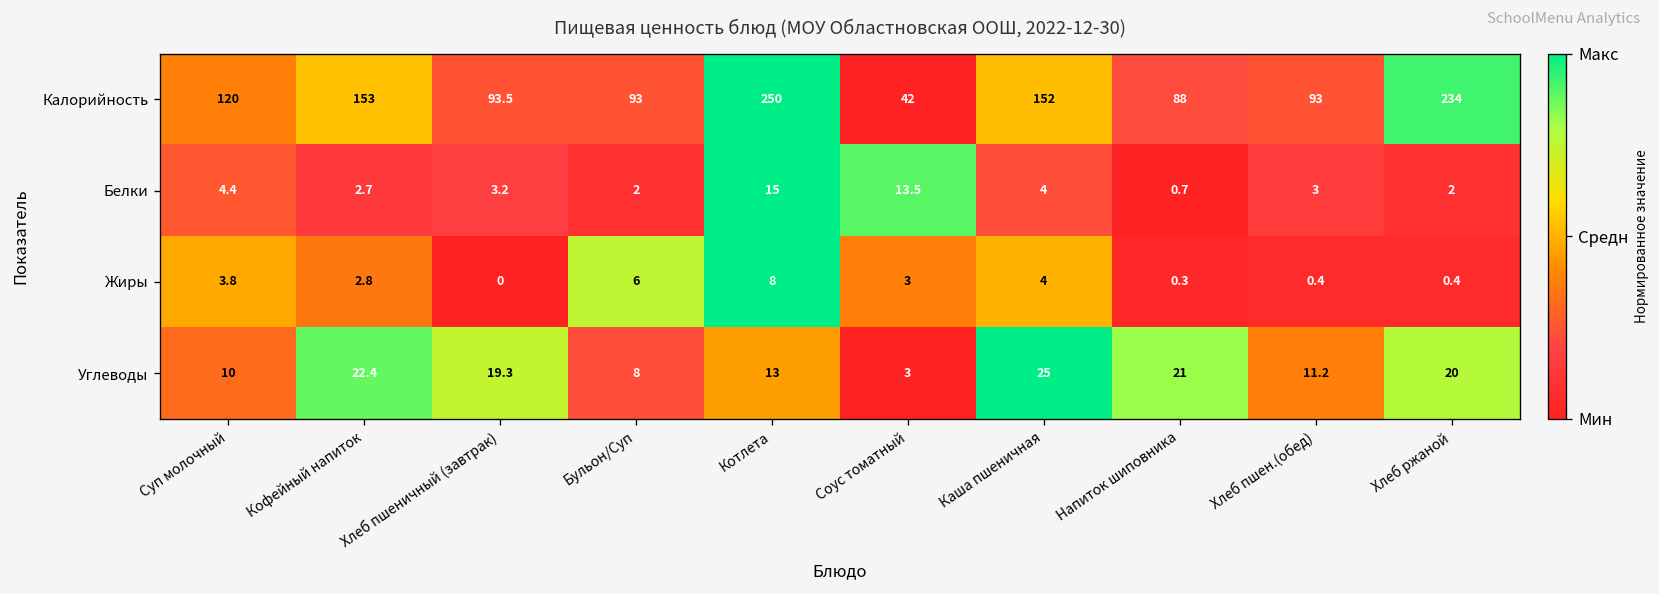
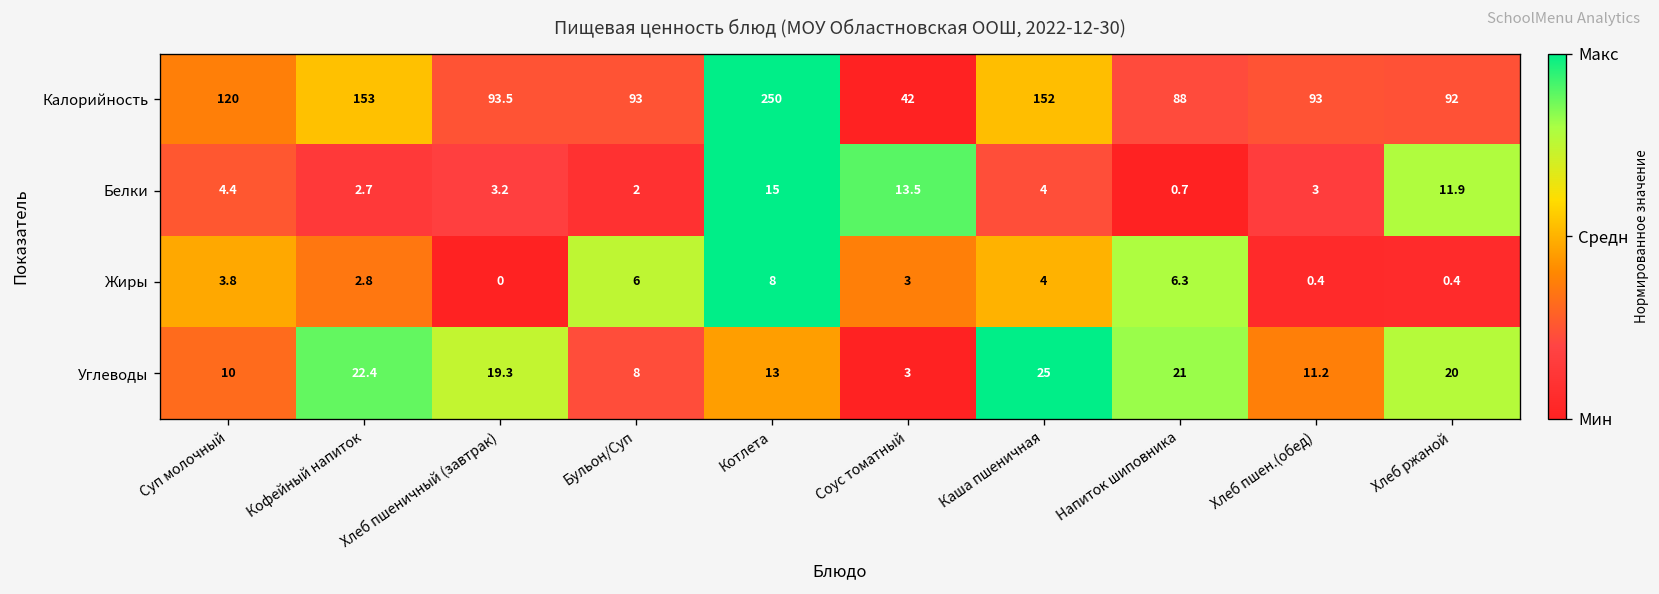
Калорийность, Хлеб ржаной: 234 -> 92
Белки, Хлеб ржаной: 2 -> 11.9
Жиры, Напиток шиповника: 0.3 -> 6.3
